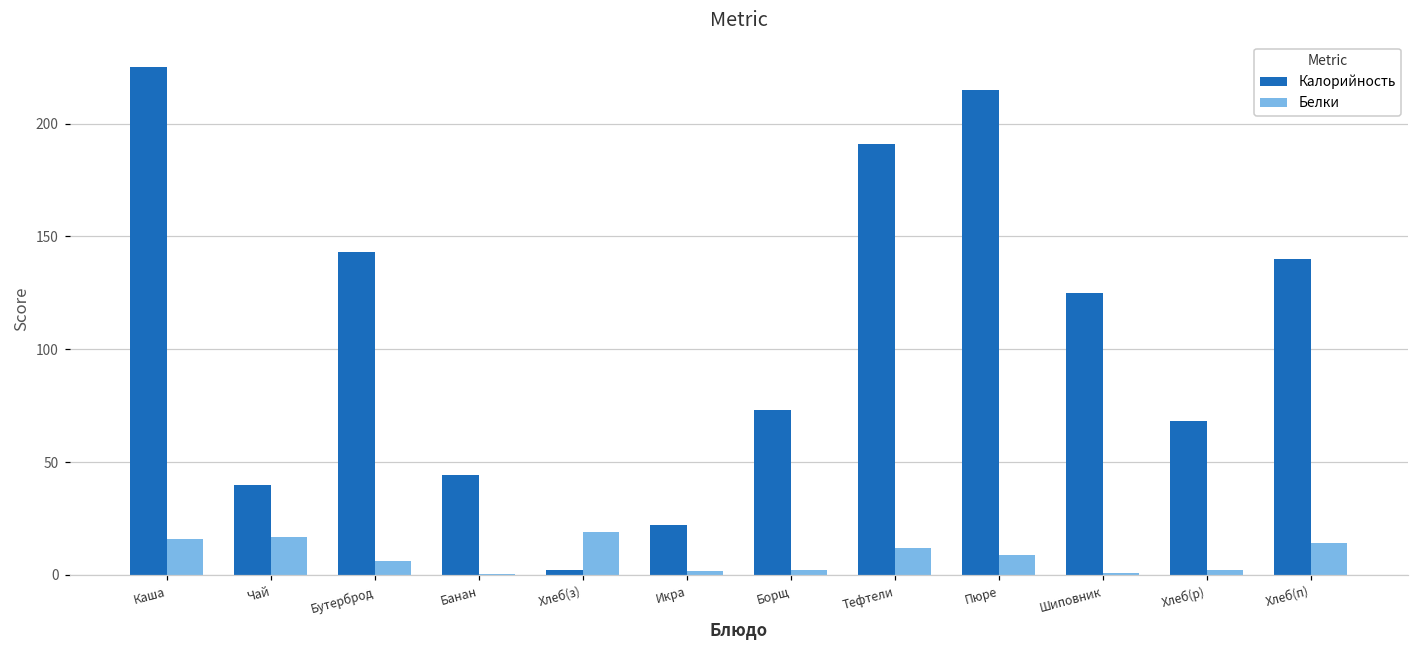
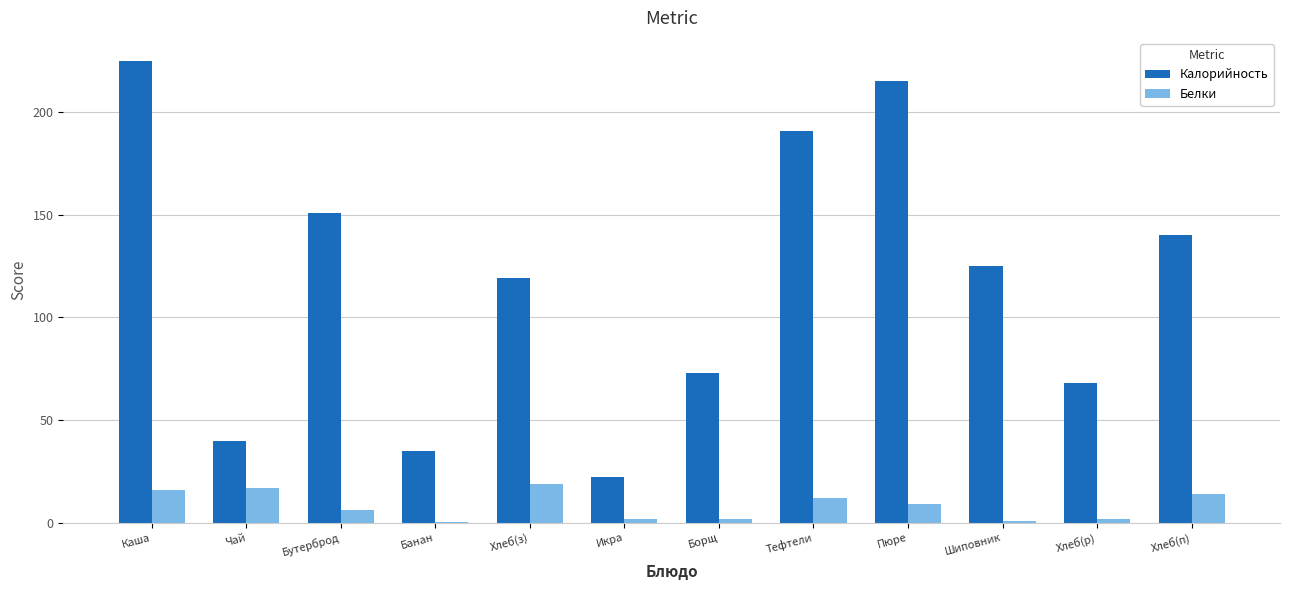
Калорийность, Бутерброд: 143 -> 151
Калорийность, Банан: 44 -> 35
Калорийность, Хлеб(з): 2 -> 119
